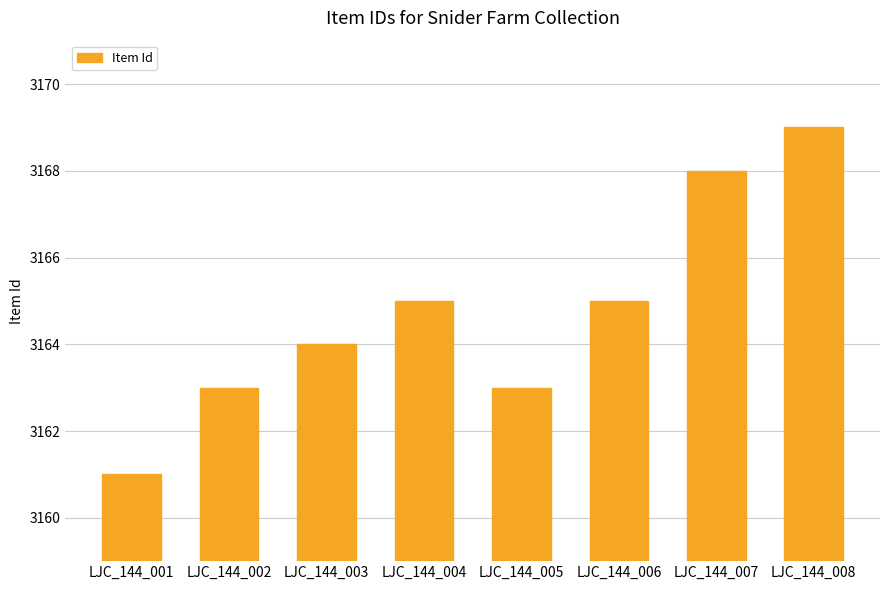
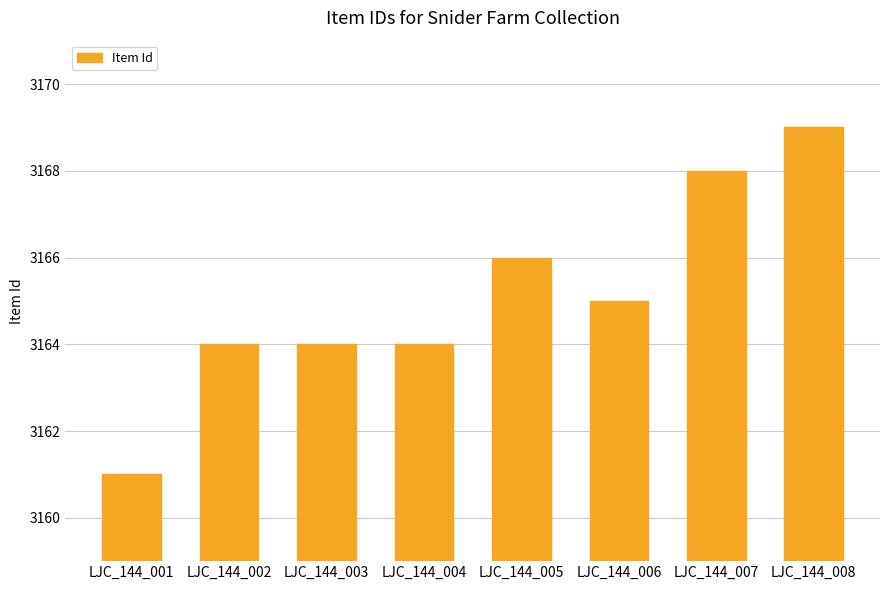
LJC_144_002: 3163 -> 3164
LJC_144_004: 3165 -> 3164
LJC_144_005: 3163 -> 3166
